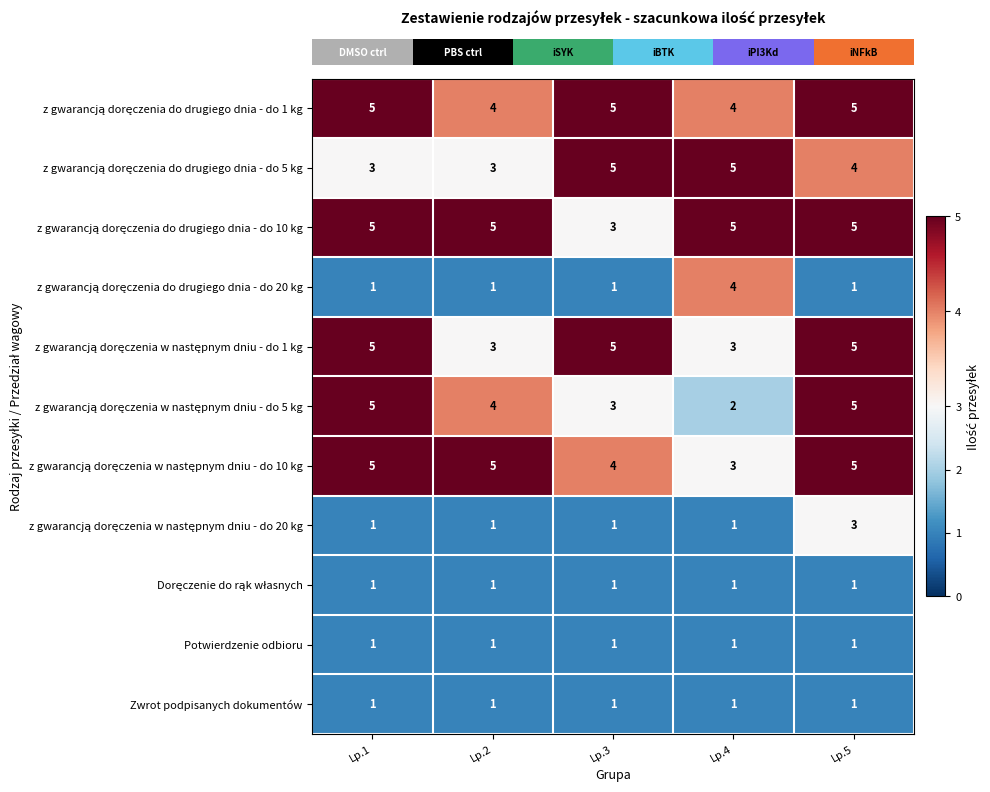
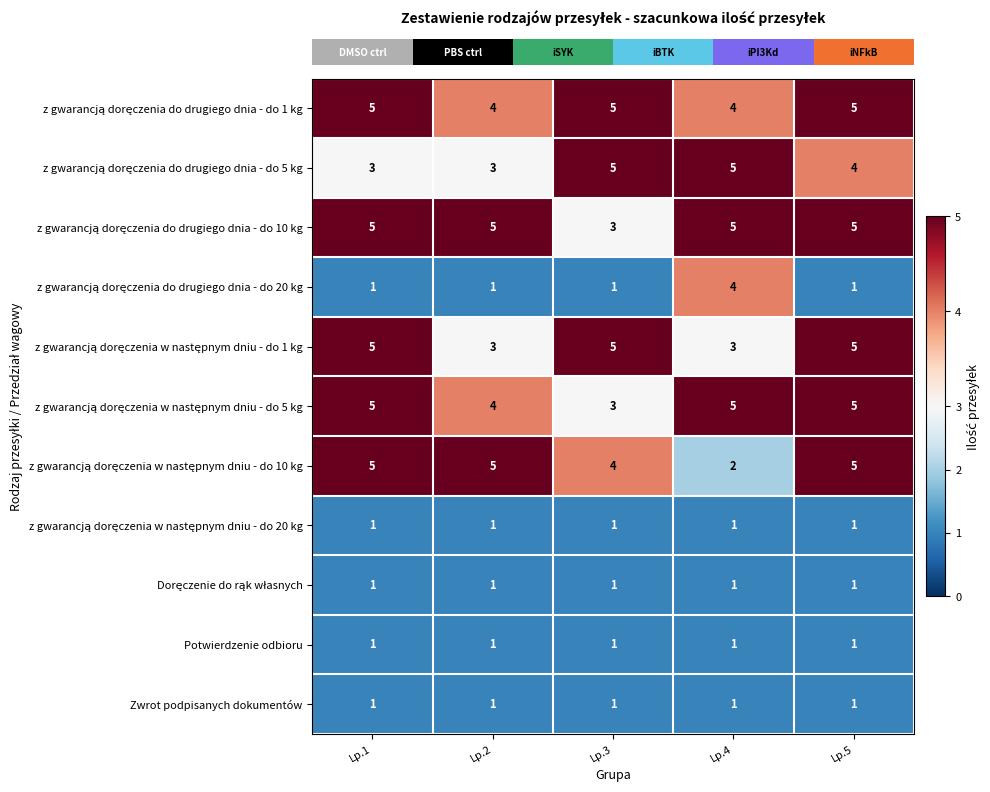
z gwarancją doręczenia w następnym dniu - do 5 kg, Lp.4: 2 -> 5
z gwarancją doręczenia w następnym dniu - do 10 kg, Lp.4: 3 -> 2
z gwarancją doręczenia w następnym dniu - do 20 kg, Lp.5: 3 -> 1
